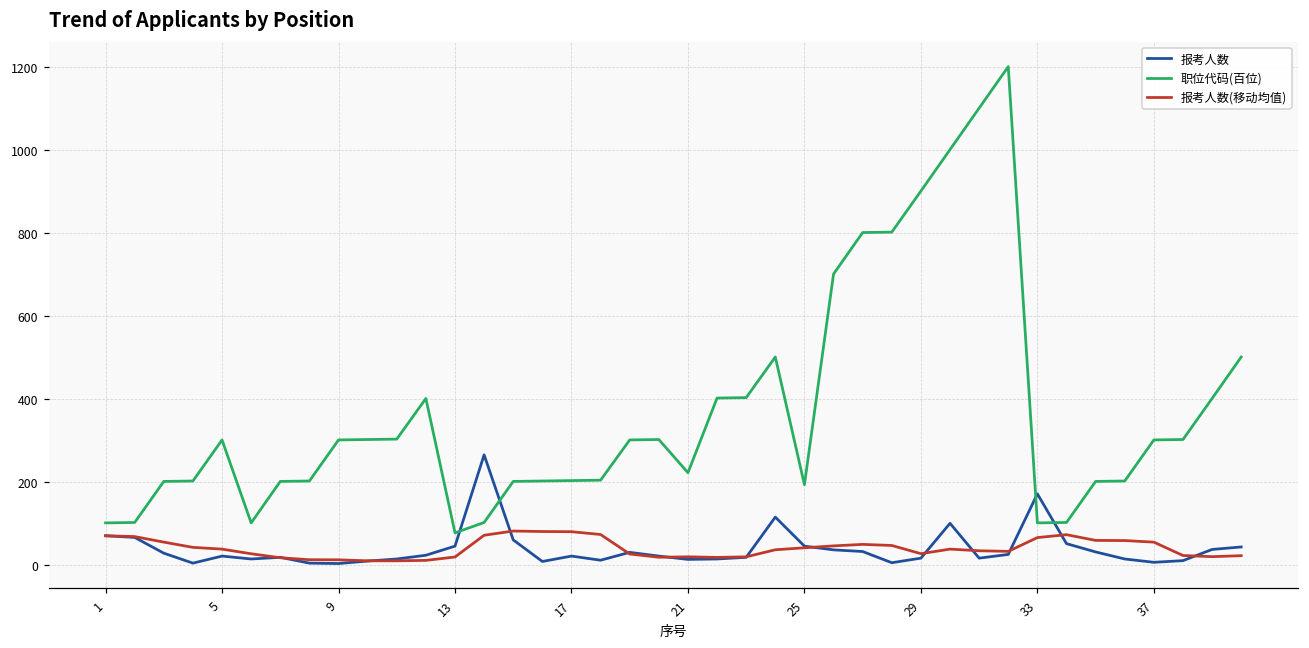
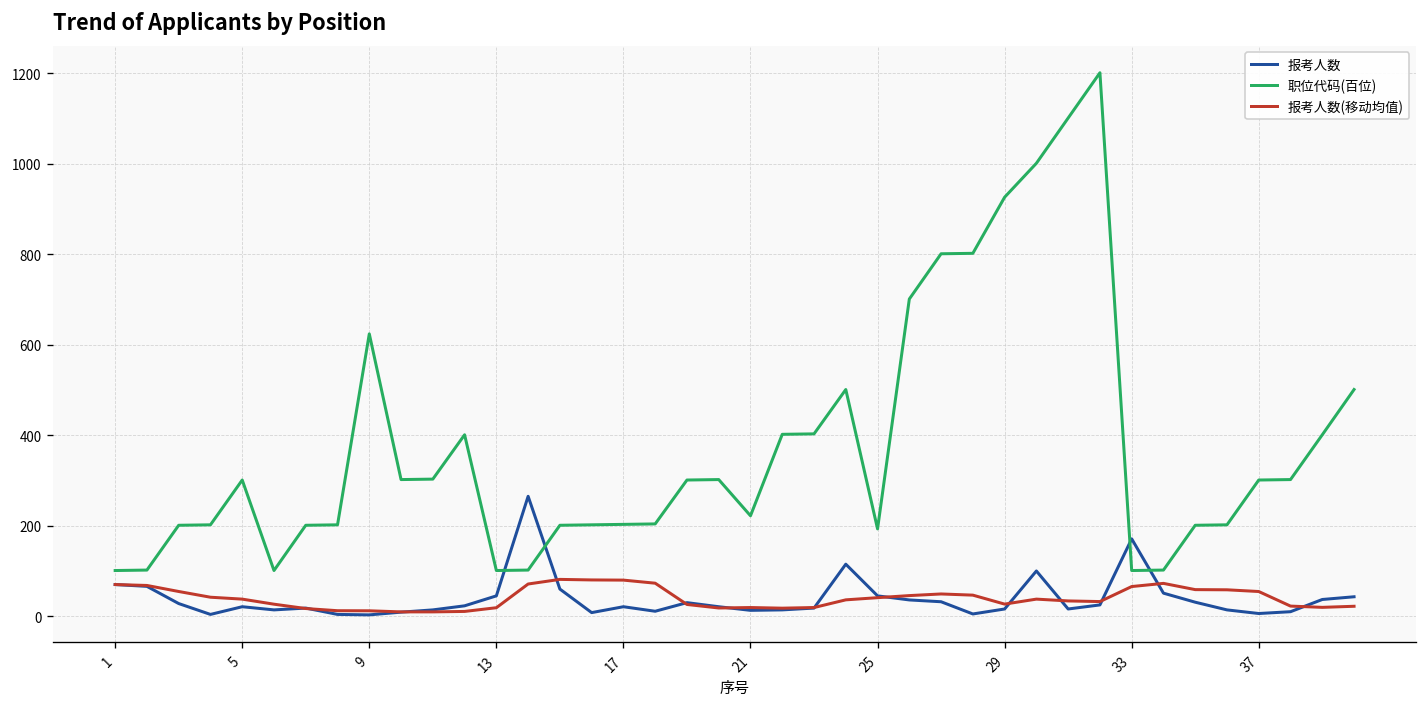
职位代码(百位), 9: 300 -> 620
职位代码(百位), 13: 80 -> 100
职位代码(百位), 29: 900 -> 930
